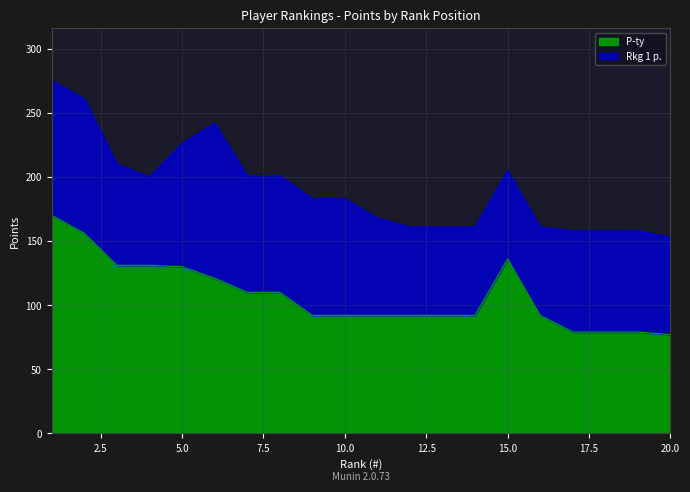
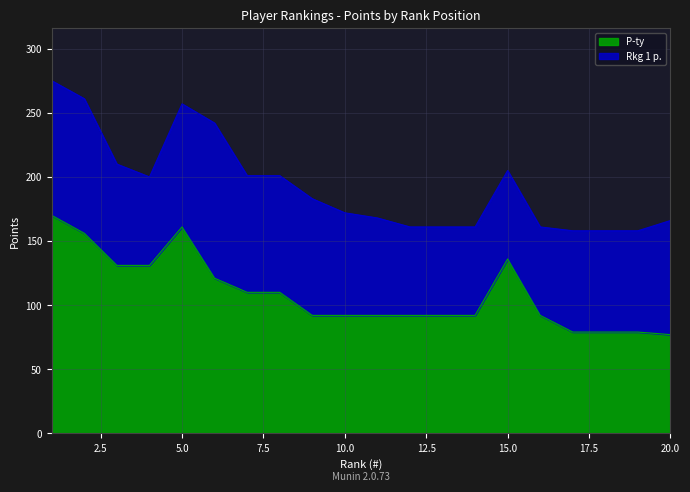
P-ty, 5.0: 130 -> 161
Rkg 1 p., 10.0: 91 -> 80
Rkg 1 p., 20.0: 76 -> 89
